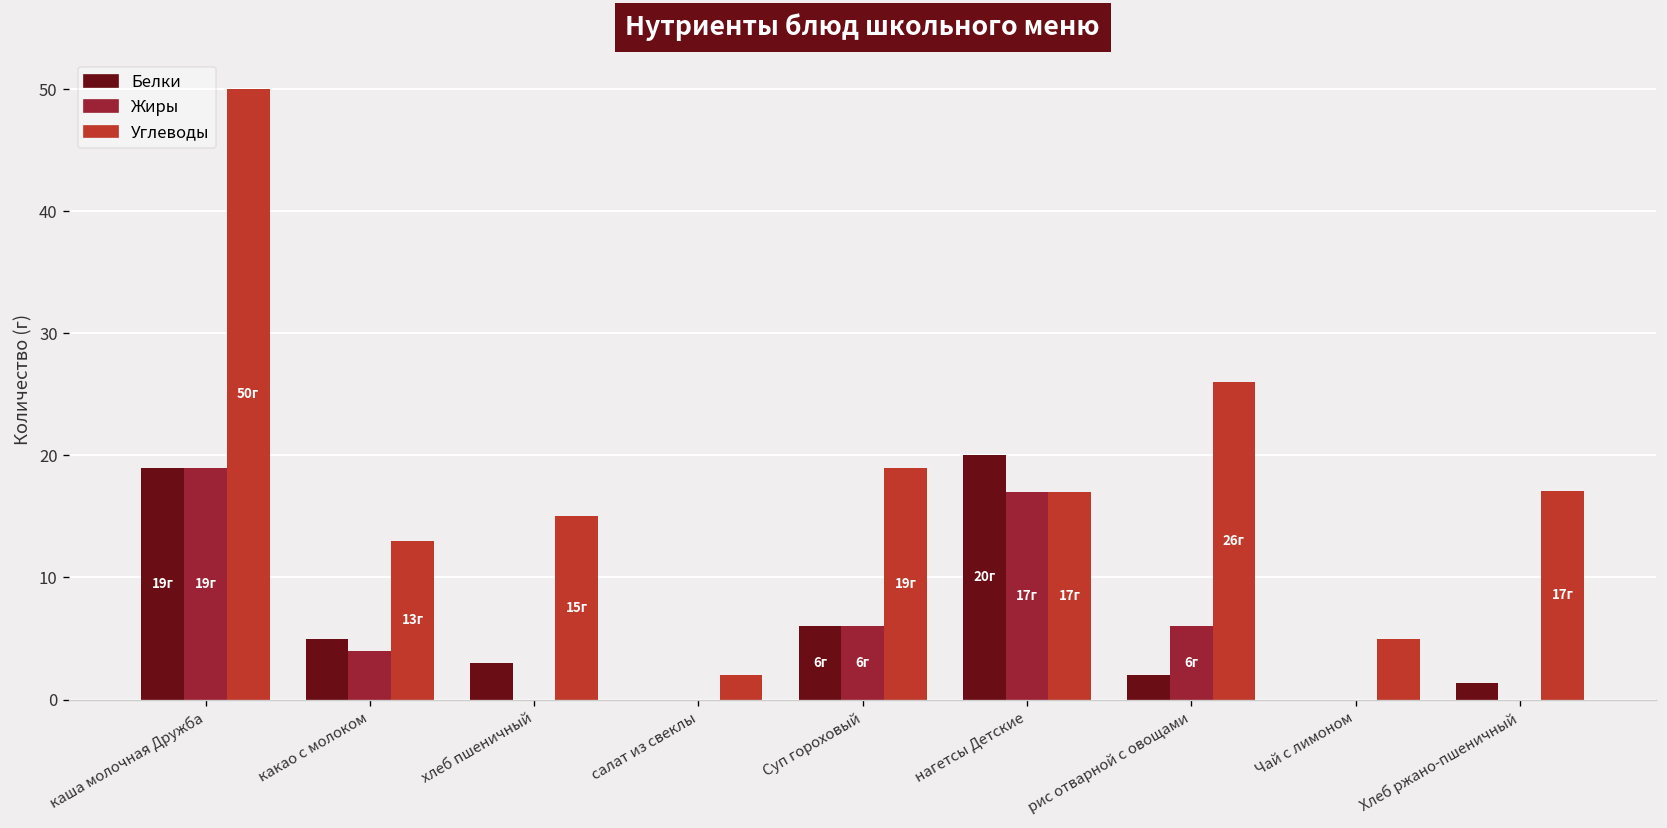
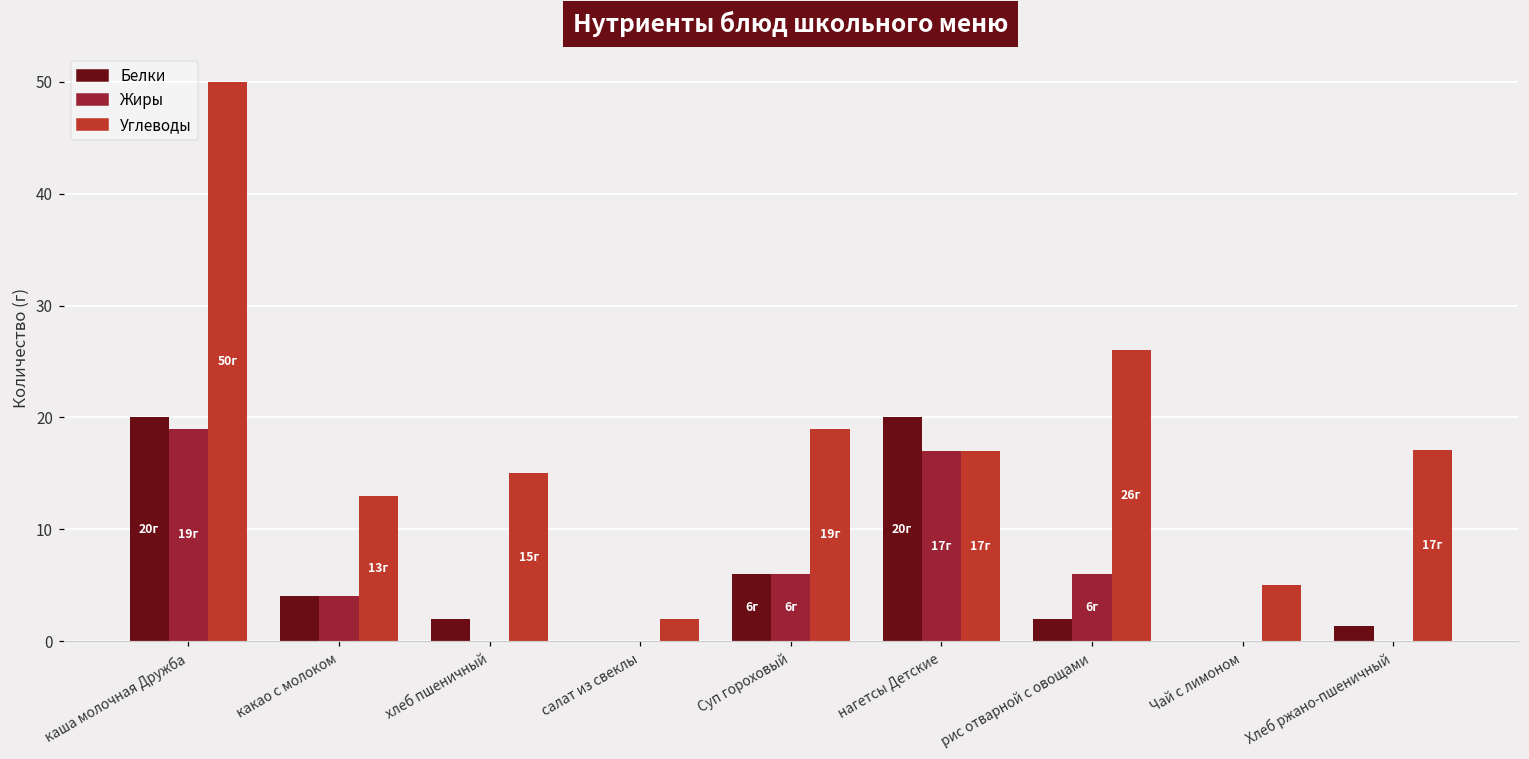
Белки, каша молочная Дружба: 19г -> 20г
Белки, какао с молоком: 5 -> 4
Белки, хлеб пшеничный: 3 -> 2
